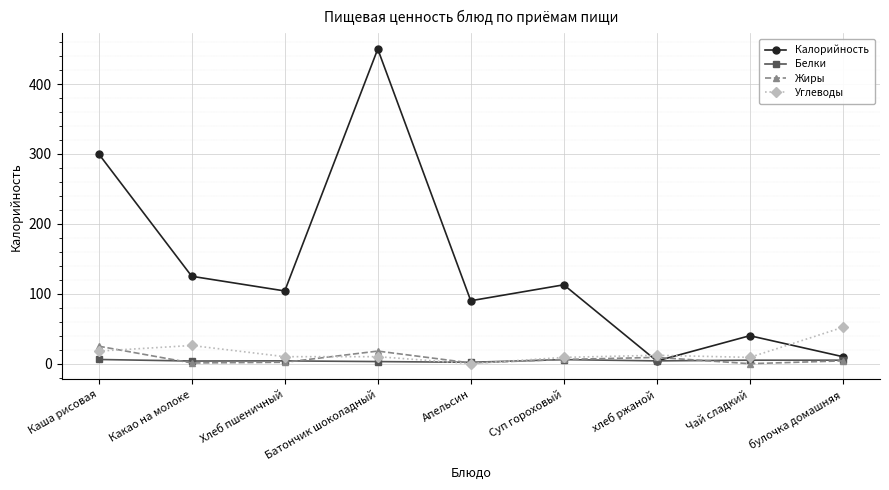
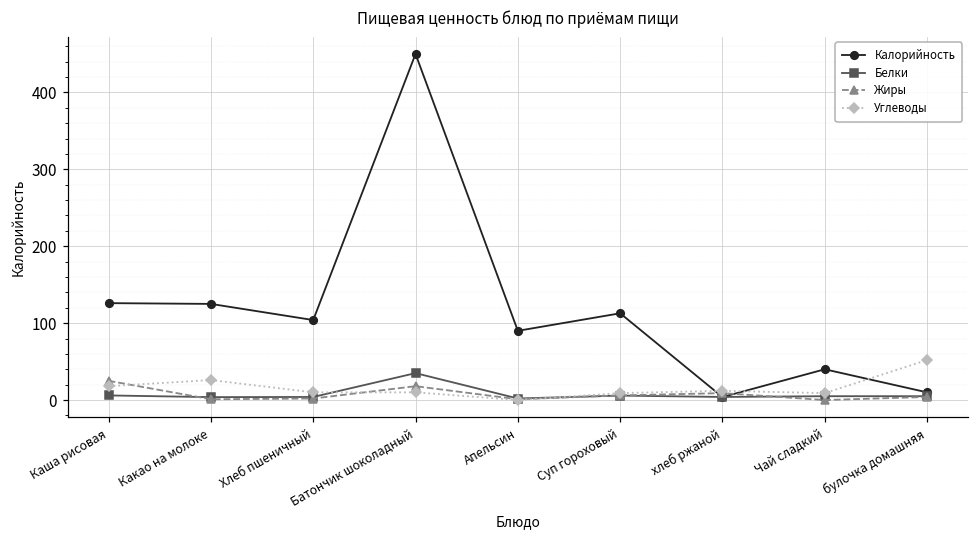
Калорийность, Каша рисовая: 300 -> 130
Белки, Батончик шоколадный: 0 -> 40
